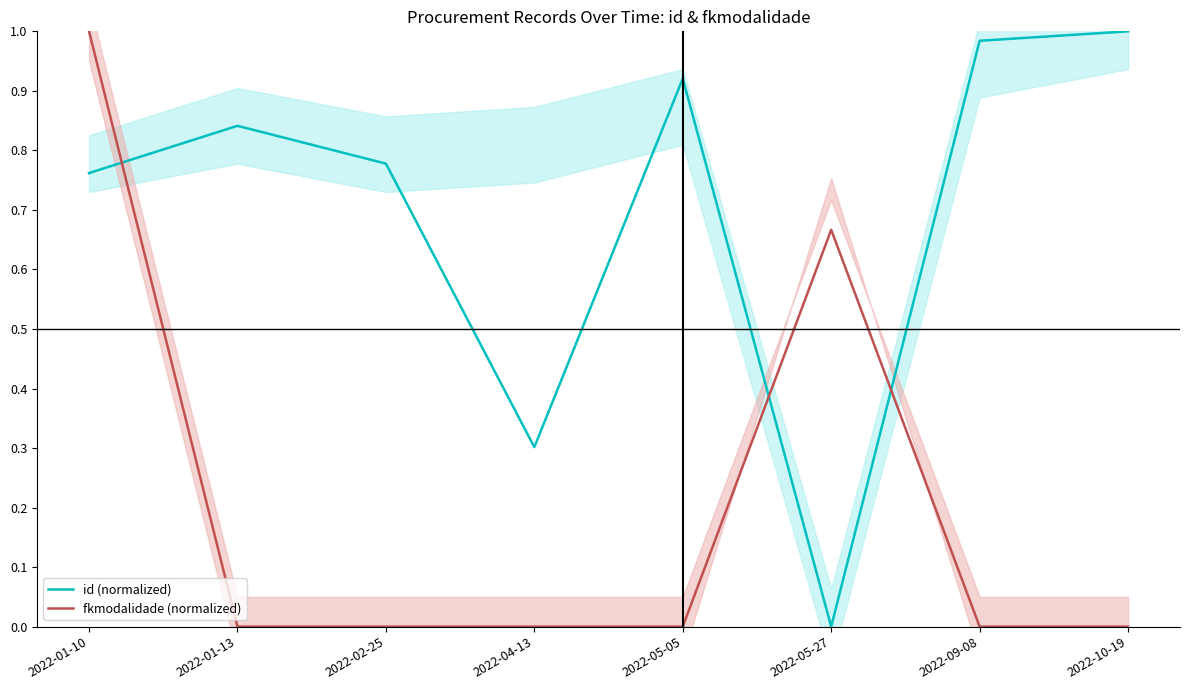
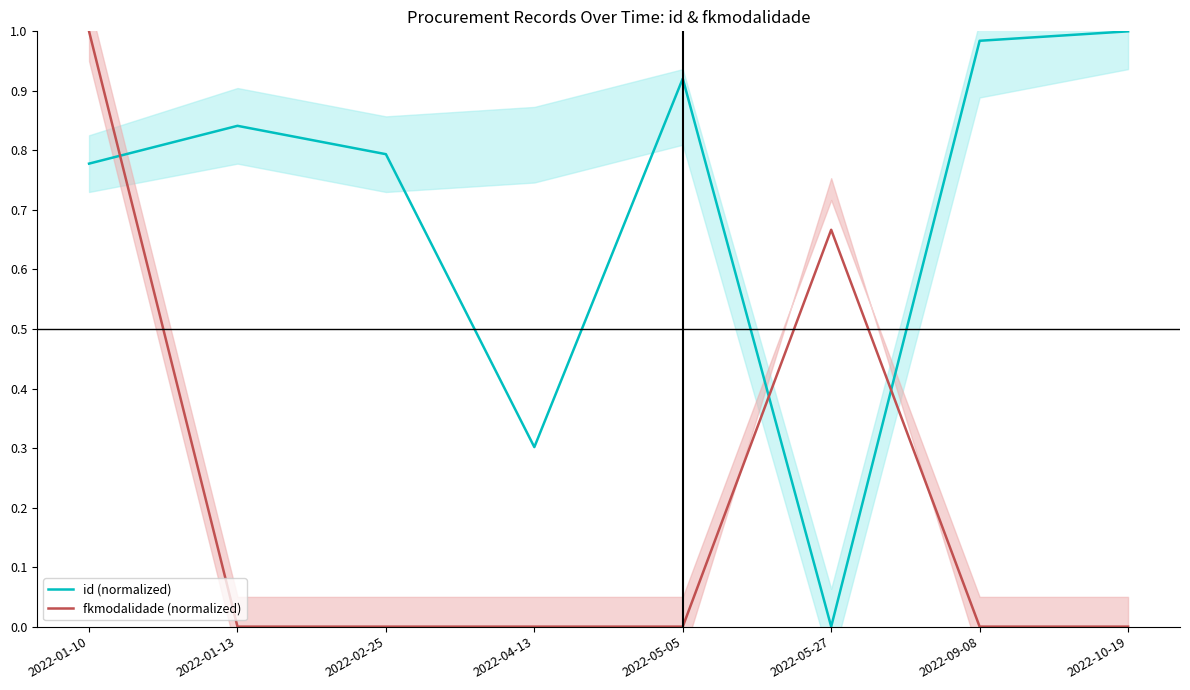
id (normalized), 2022-01-10: 0.76 -> 0.78
id (normalized), 2022-02-25: 0.78 -> 0.79
